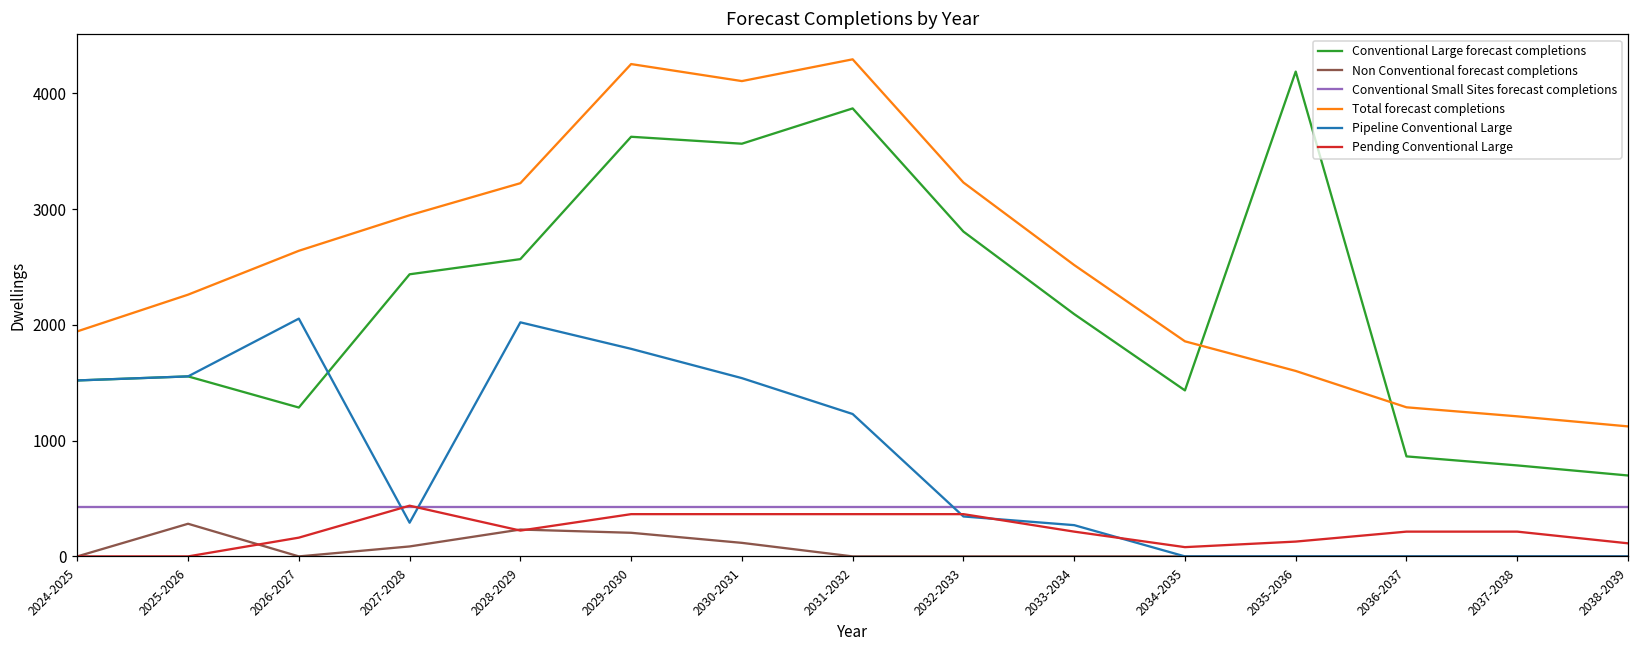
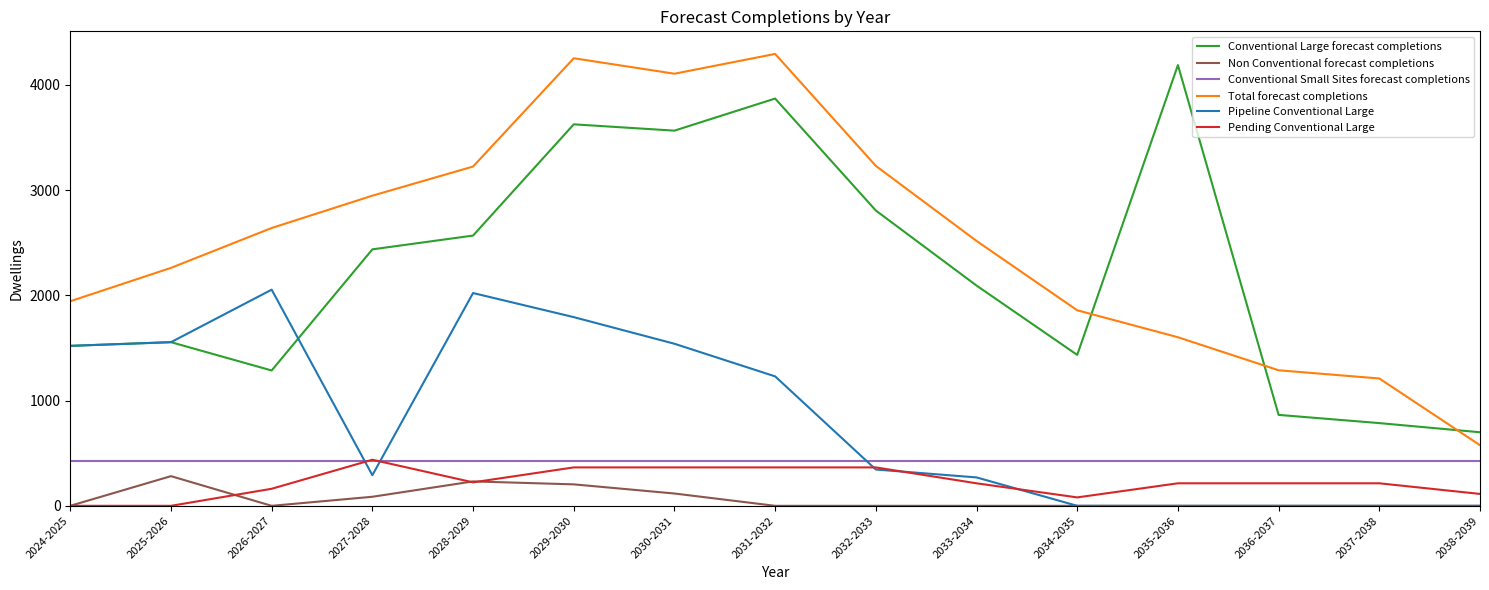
Pending Conventional Large, 2035-2036: 130 -> 210
Total forecast completions, 2038-2039: 1120 -> 580
